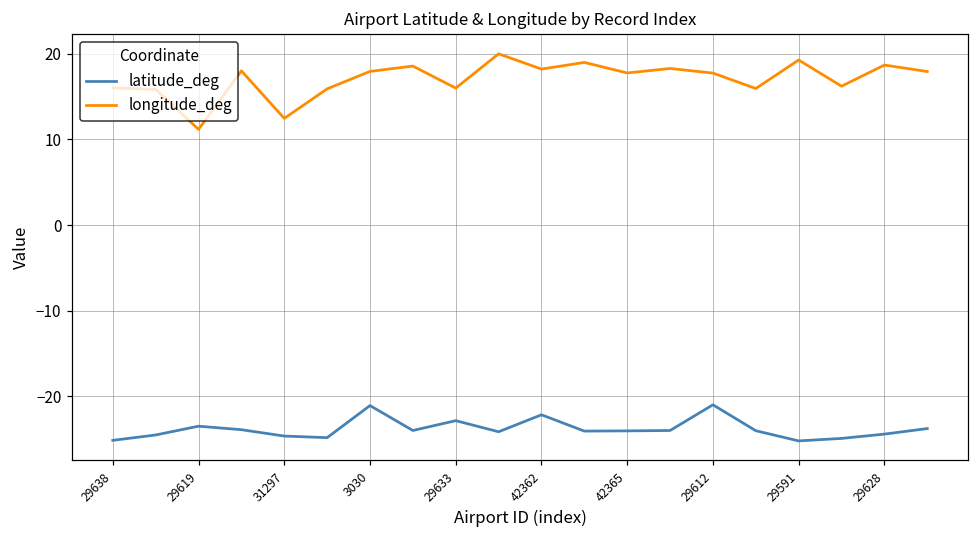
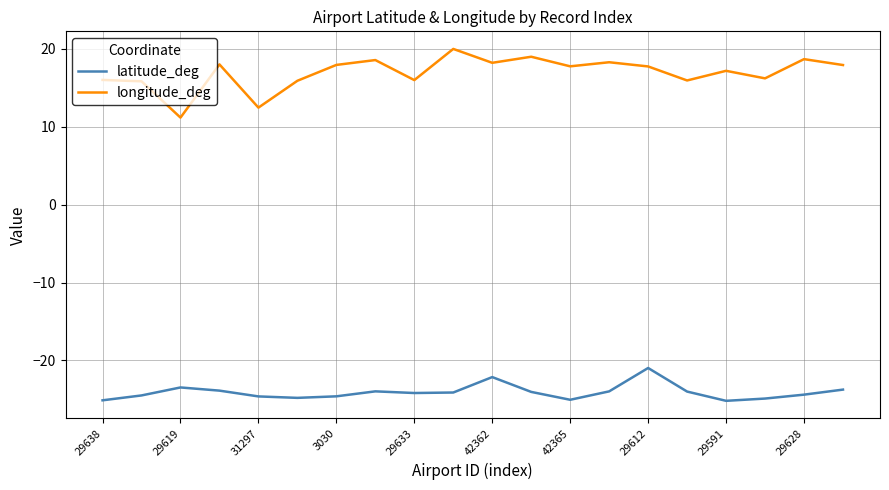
latitude_deg, 3030: -21 -> -25
latitude_deg, 29633: -23 -> -24
latitude_deg, 42365: -24 -> -25
longitude_deg, 29591: 19 -> 17
